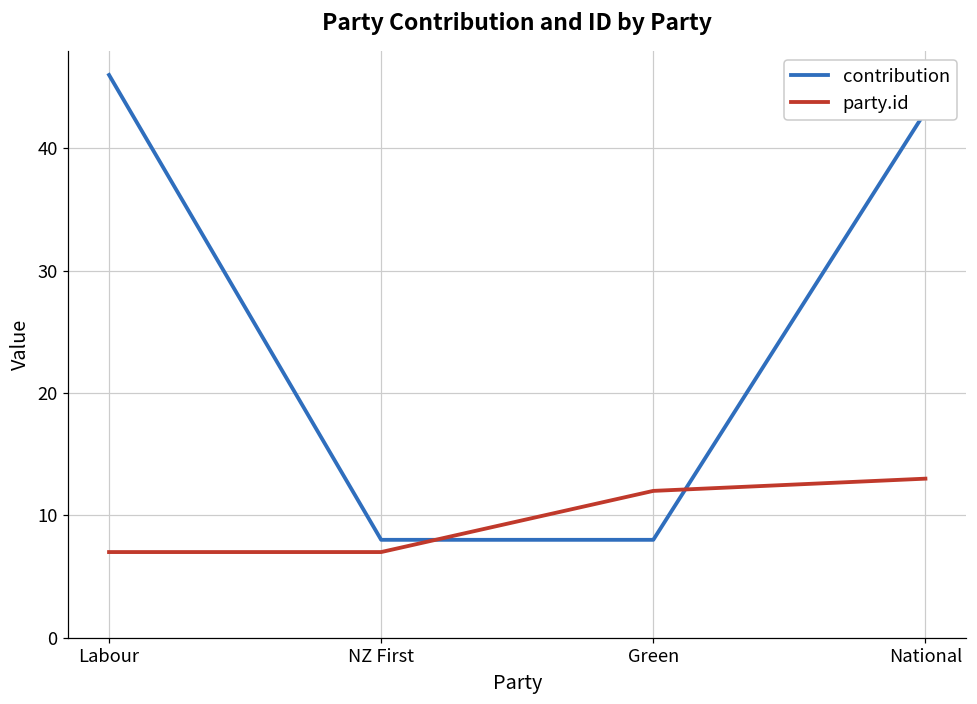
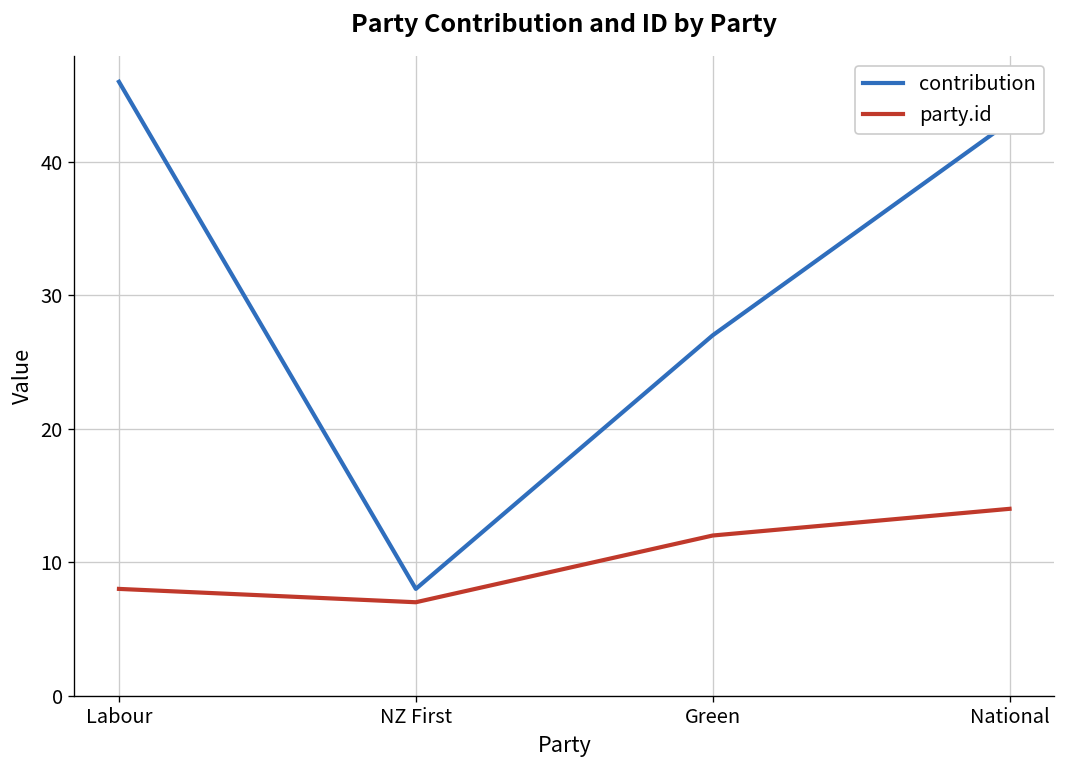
party.id, Labour: 7 -> 8
contribution, Green: 8 -> 27
party.id, National: 13 -> 14
